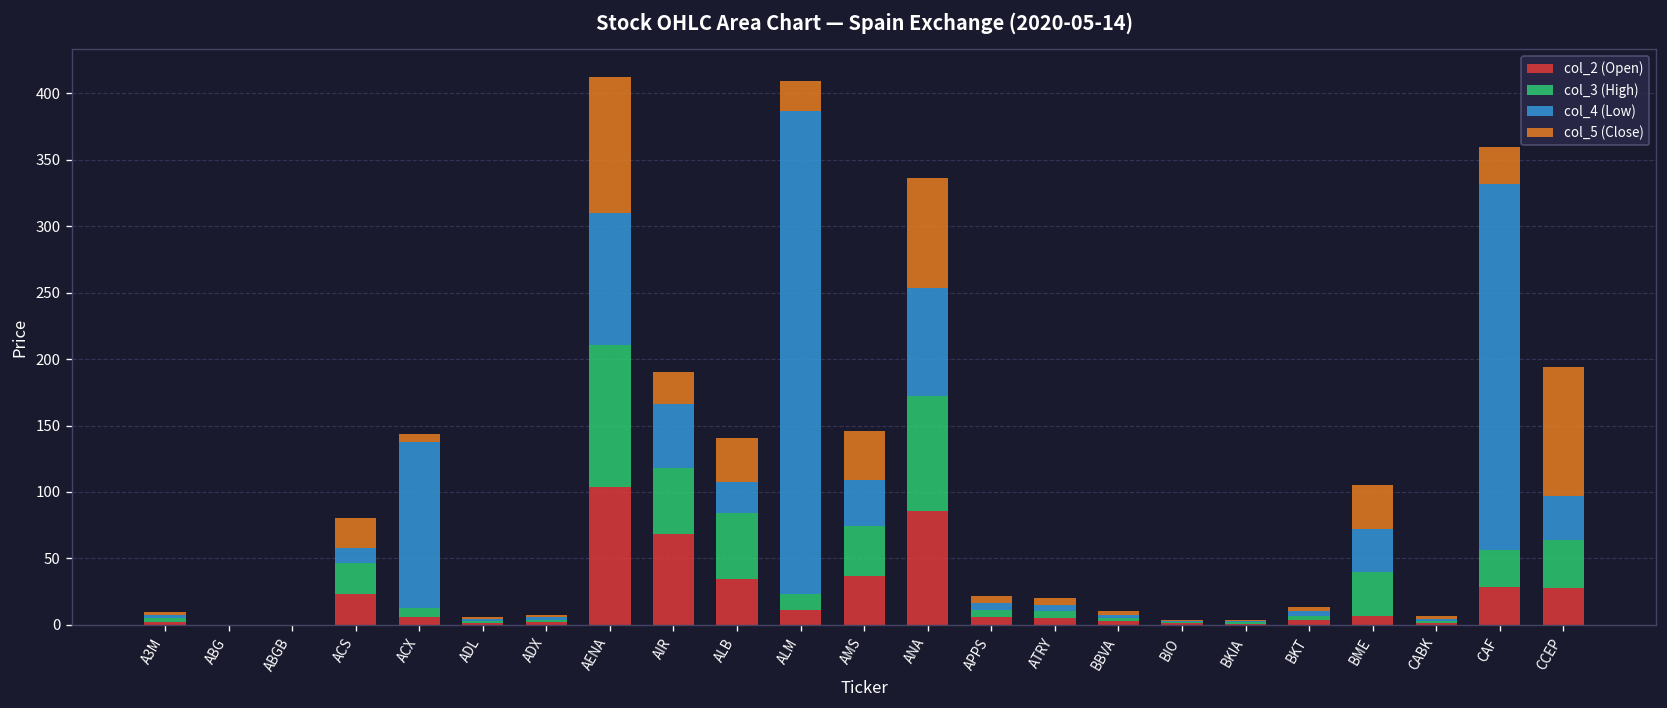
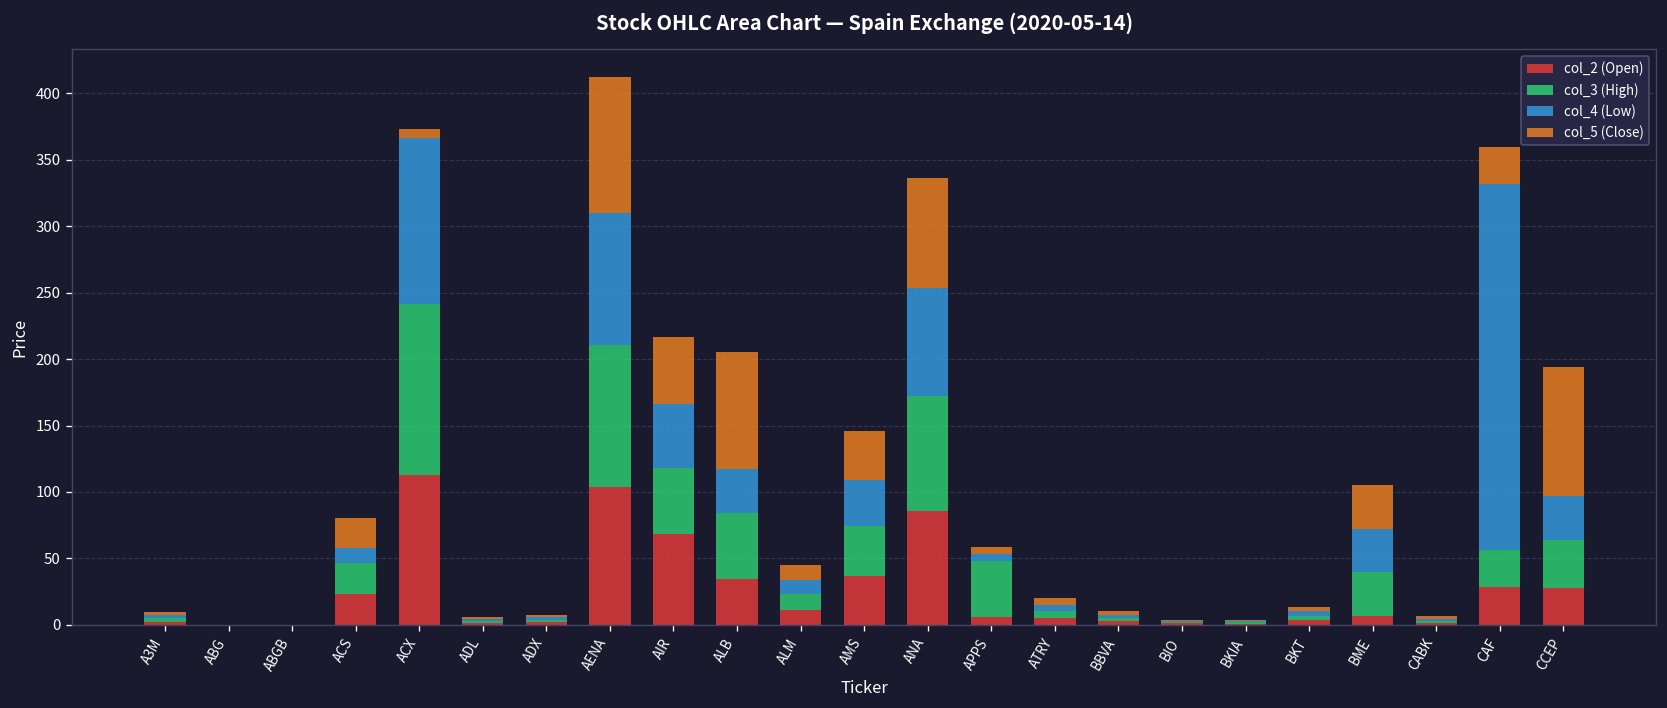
col_2 (Open), ACX: 6 -> 113
col_3 (High), ACX: 6 -> 129
col_5 (Close), AIR: 24 -> 50
col_4 (Low), ALB: 23 -> 33
col_5 (Close), ALB: 33 -> 88
col_4 (Low), ALM: 364 -> 11
col_5 (Close), ALM: 22 -> 11
col_3 (High), APPS: 6 -> 43
